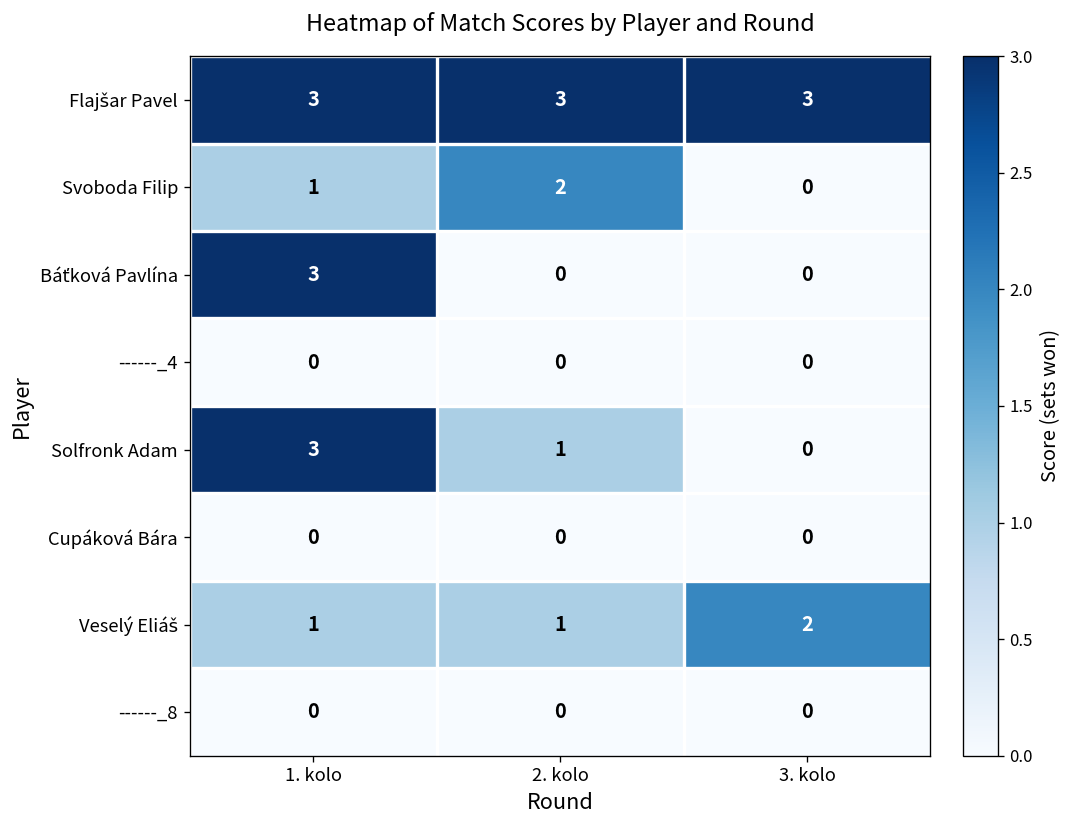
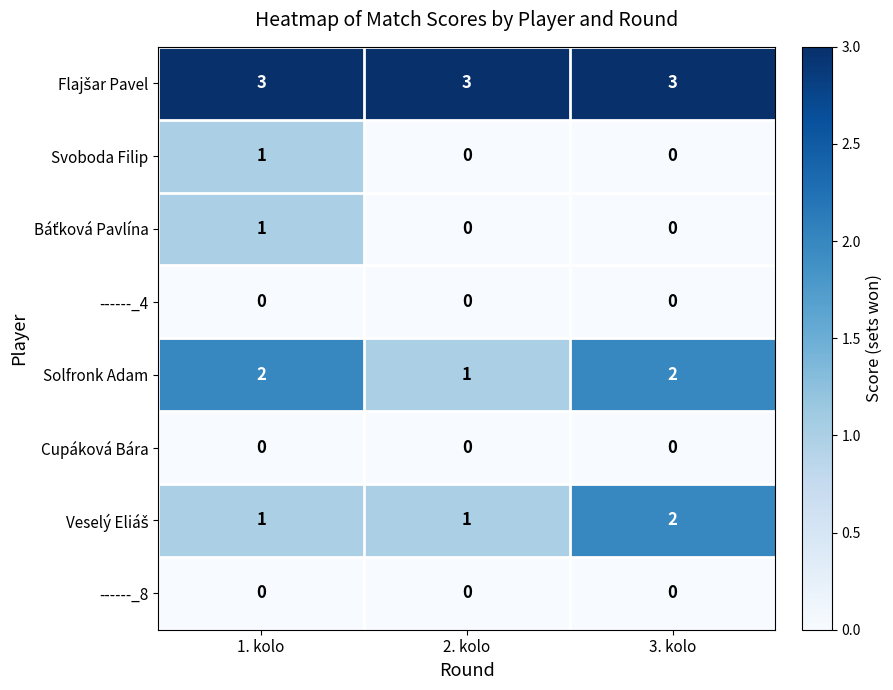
Svoboda Filip, 2. kolo: 2 -> 0
Báťková Pavlína, 1. kolo: 3 -> 1
Solfronk Adam, 1. kolo: 3 -> 2
Solfronk Adam, 3. kolo: 0 -> 2
